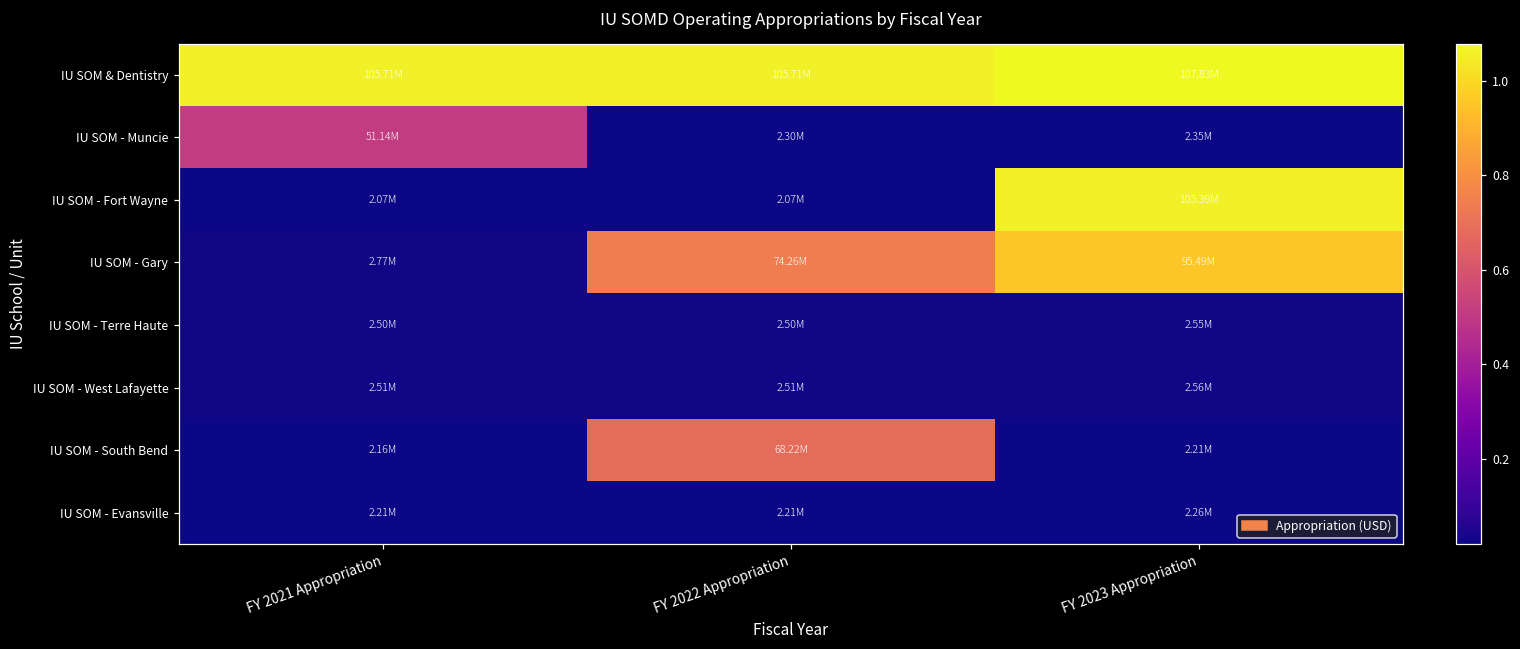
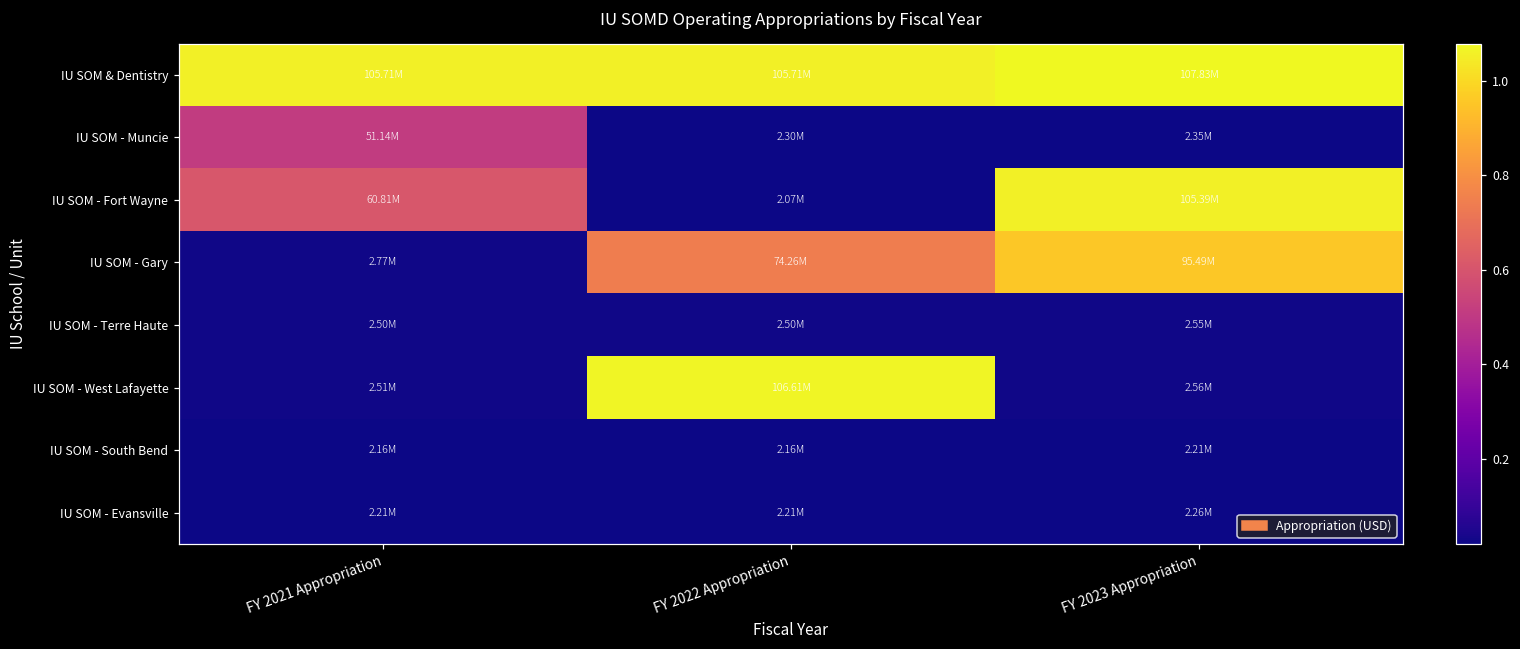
IU SOM - Fort Wayne, FY 2021 Appropriation: 2.07M -> 60.81M
IU SOM - West Lafayette, FY 2022 Appropriation: 2.51M -> 106.61M
IU SOM - South Bend, FY 2022 Appropriation: 68.22M -> 2.16M
